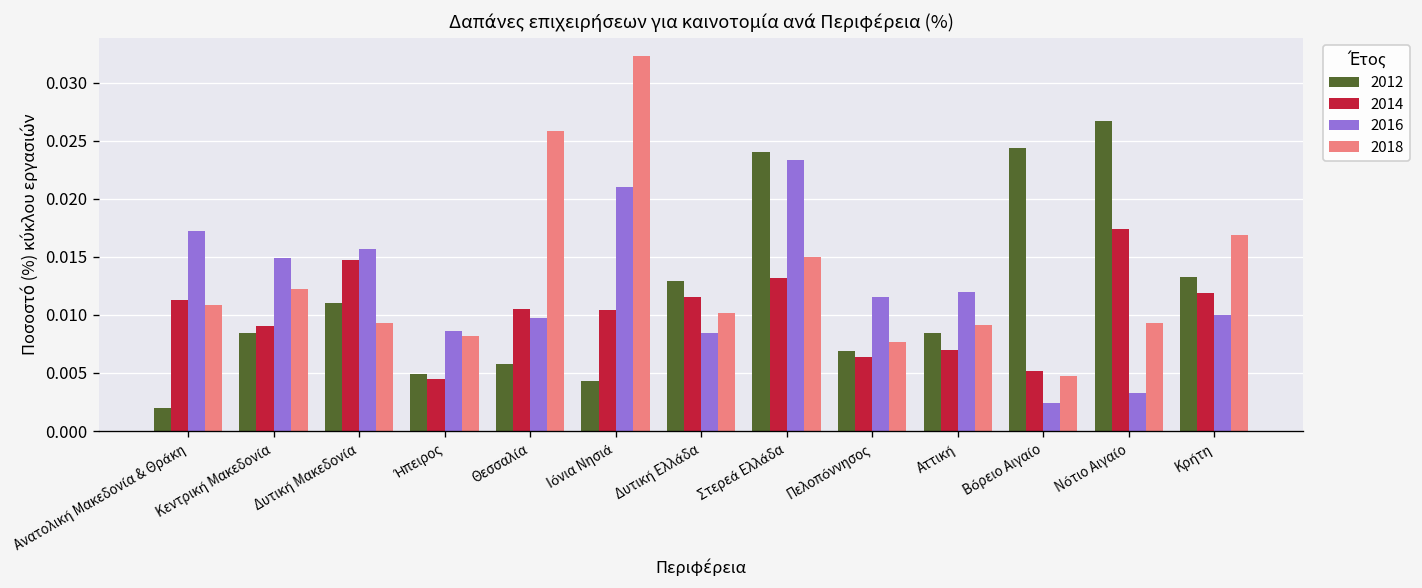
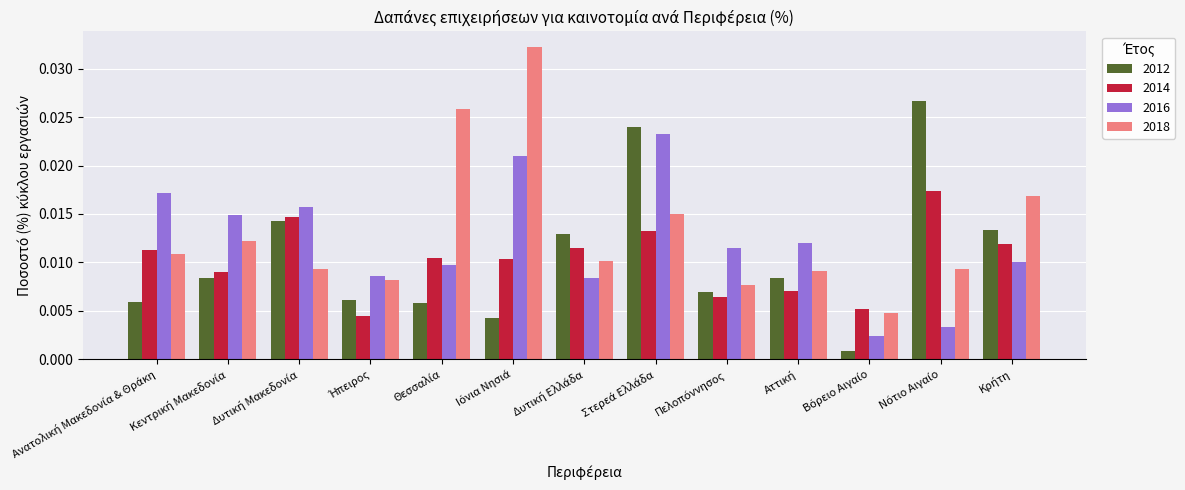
2012, Ανατολική Μακεδονία & Θράκη: 0.002 -> 0.006
2012, Δυτική Μακεδονία: 0.011 -> 0.014
2012, Ήπειρος: 0.005 -> 0.006
2012, Βόρειο Αιγαίο: 0.024 -> 0.001
